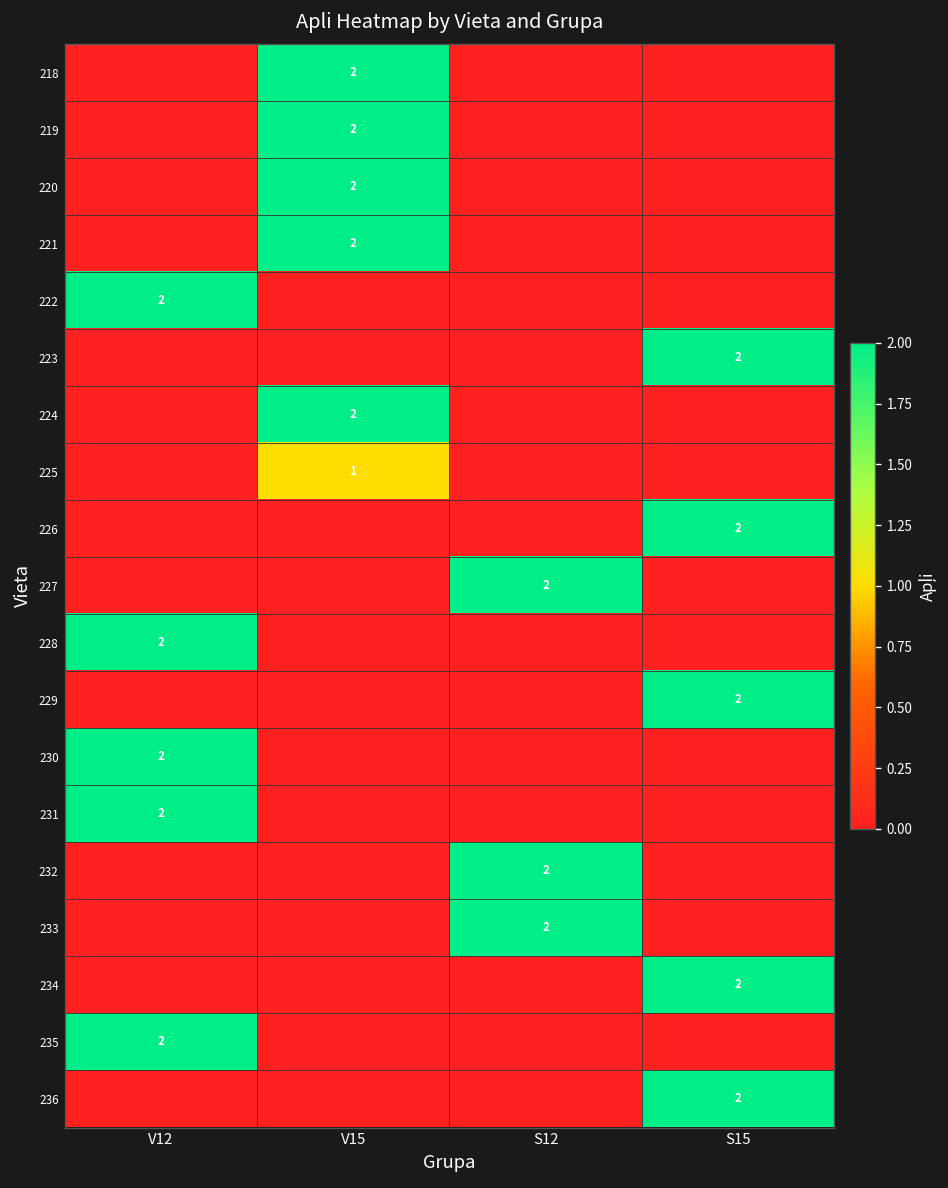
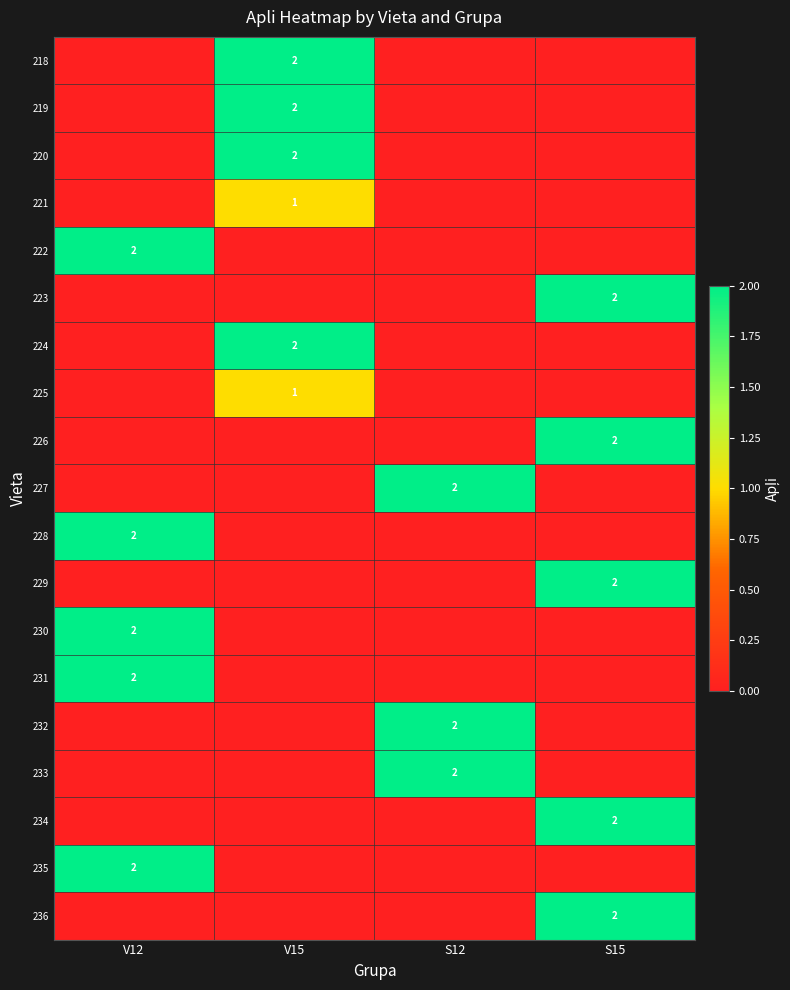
221, V15: 2 -> 1
